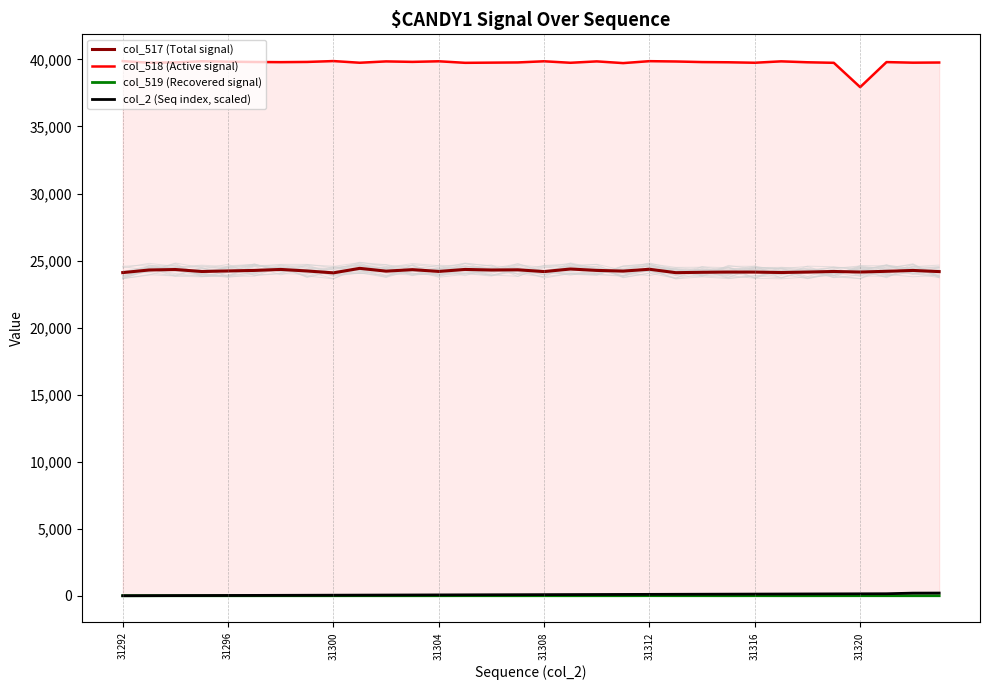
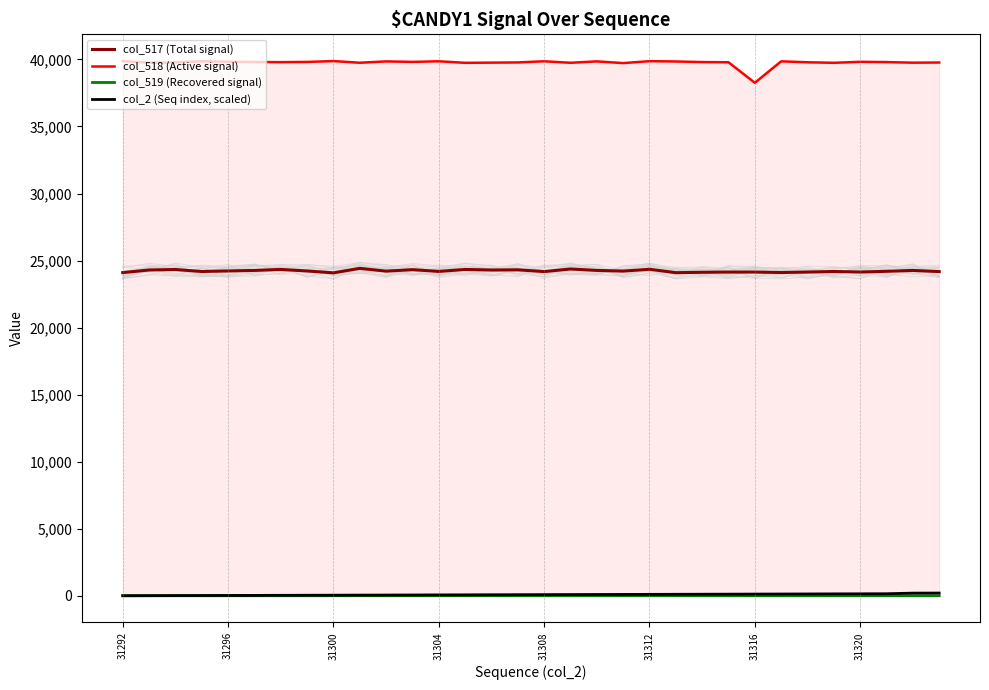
col_518 (Active signal), 31316: 39,800 -> 38,300
col_518 (Active signal), 31320: 37,900 -> 39,800
